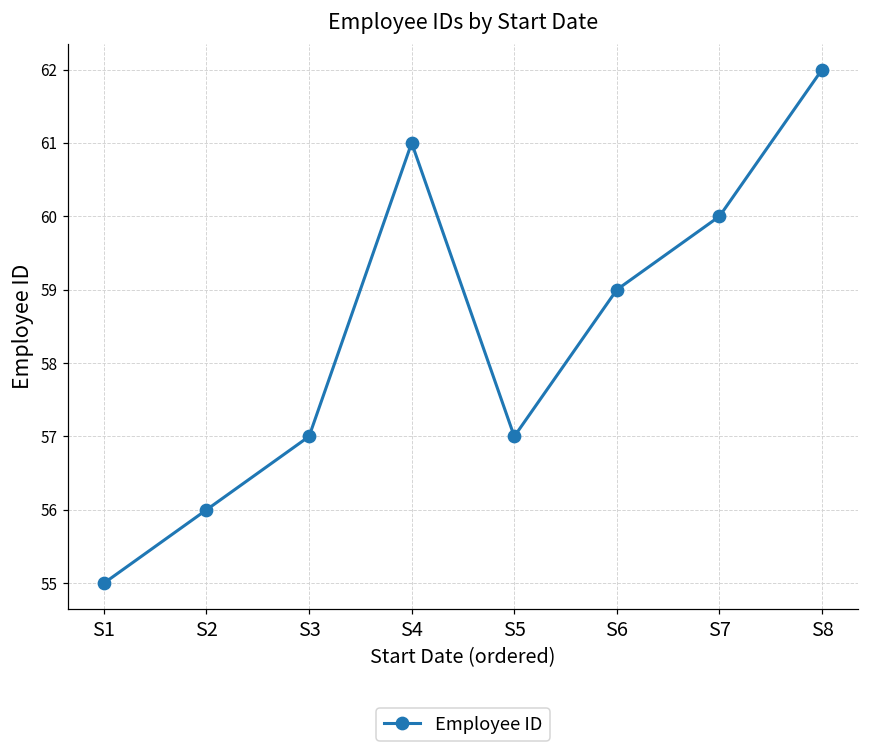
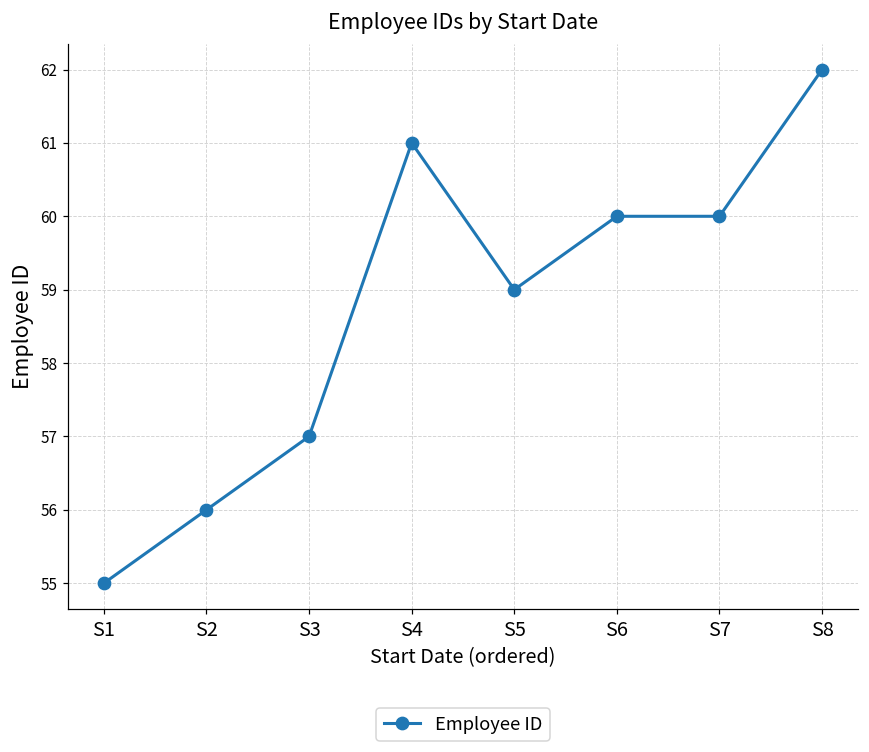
S5: 57 -> 59
S6: 59 -> 60
